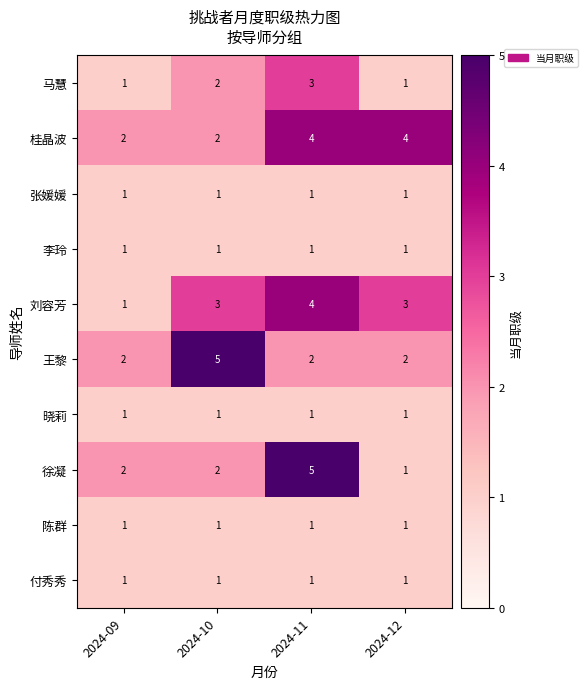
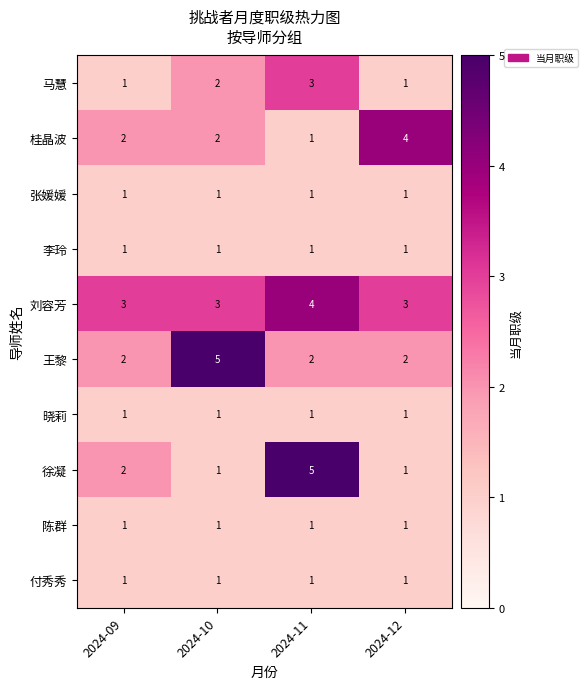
桂晶波, 2024-11: 4 -> 1
刘容芳, 2024-09: 1 -> 3
徐凝, 2024-10: 2 -> 1
